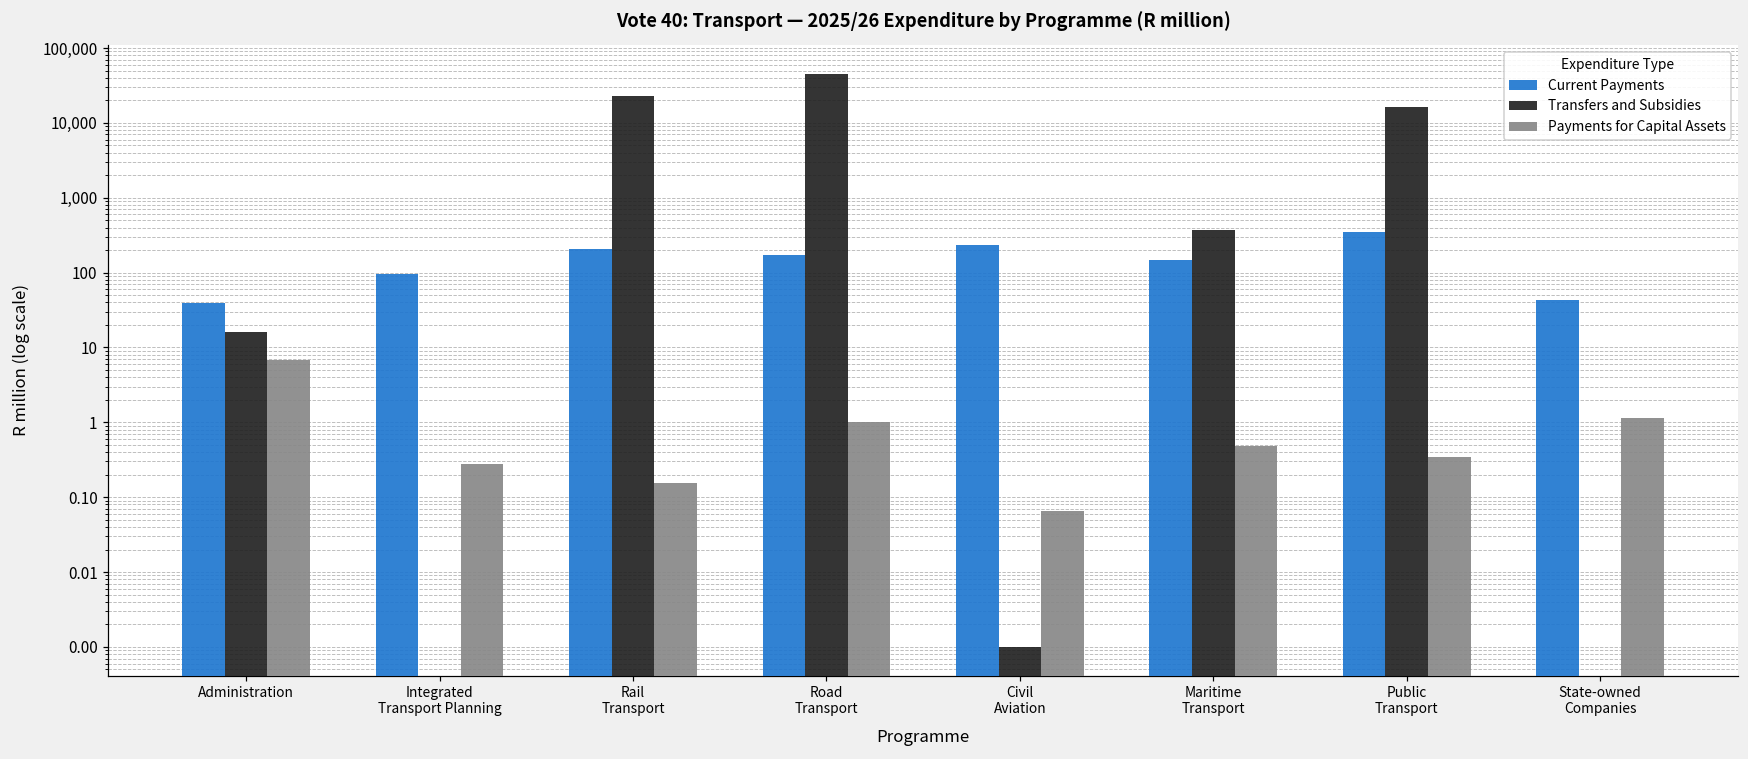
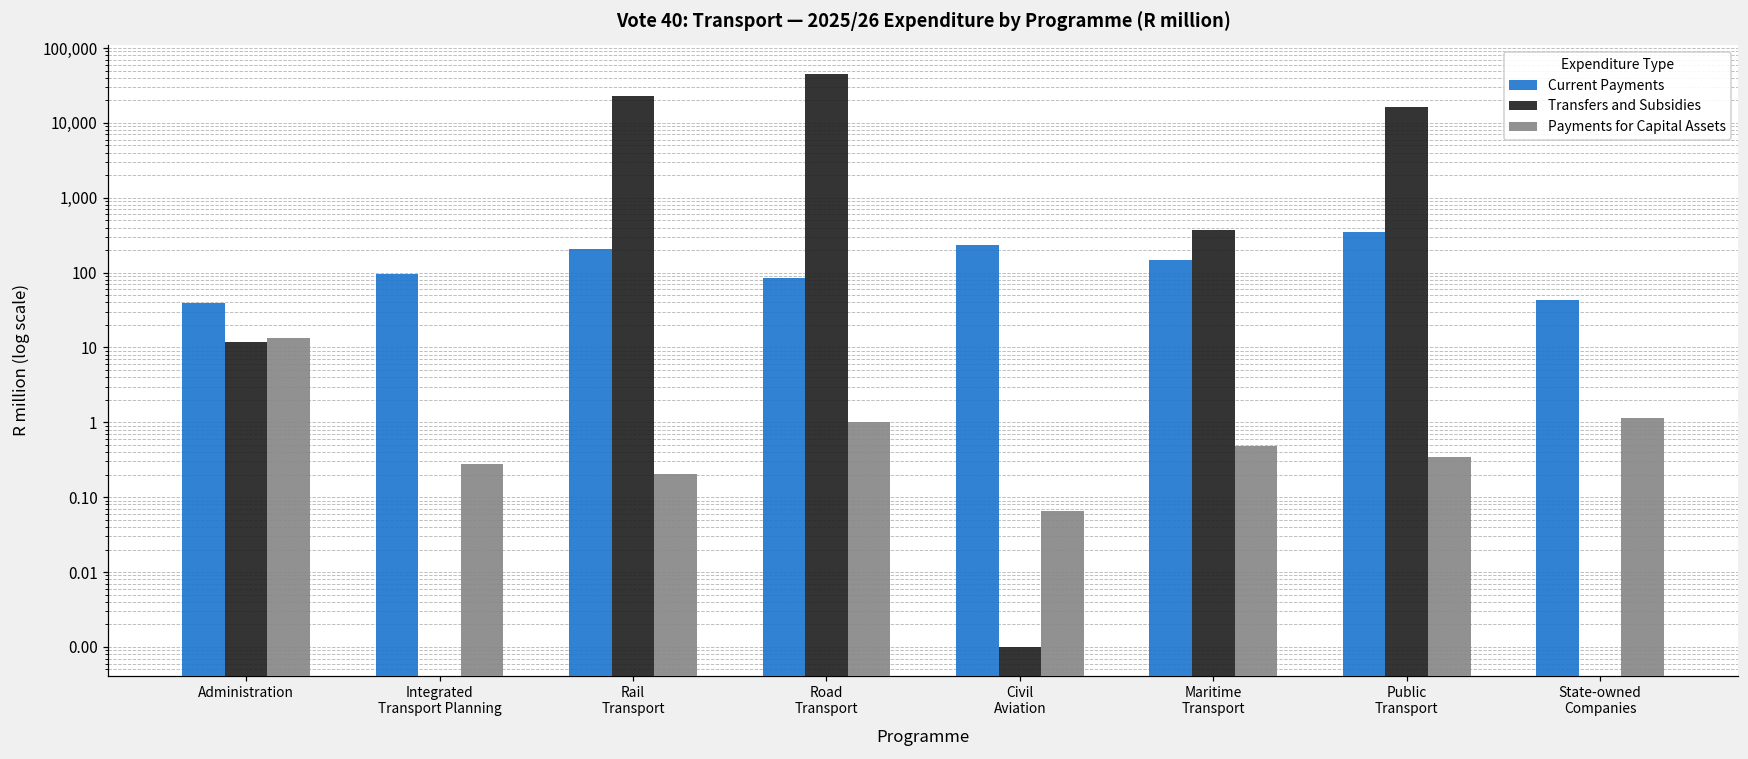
Transfers and Subsidies, Administration: 16 -> 12
Payments for Capital Assets, Administration: 7 -> 13
Payments for Capital Assets, Rail Transport: 0.15 -> 0.21
Current Payments, Road Transport: 170 -> 90
